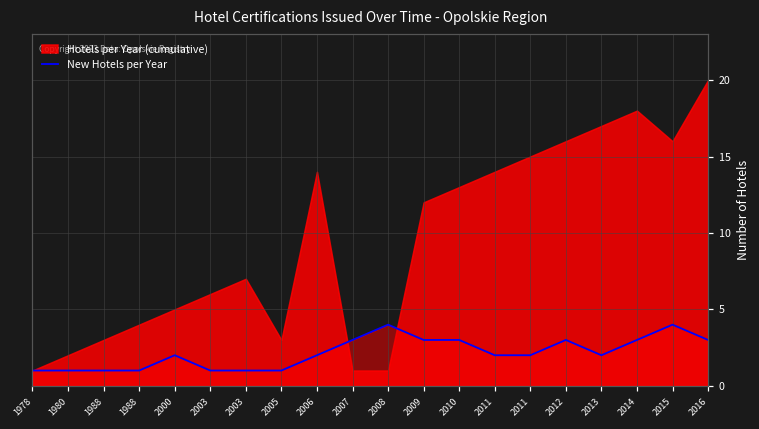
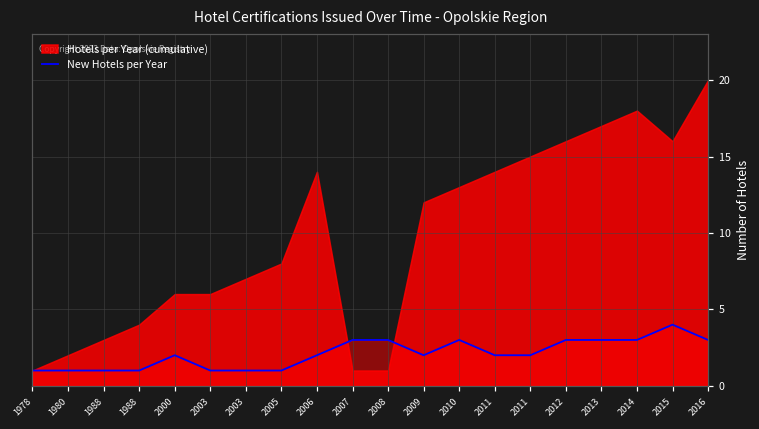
Hotels per Year (cumulative), 2000: 5 -> 6
Hotels per Year (cumulative), 2005: 3 -> 8
New Hotels per Year, 2008: 4 -> 3
New Hotels per Year, 2009: 3 -> 2
New Hotels per Year, 2013: 2 -> 3
